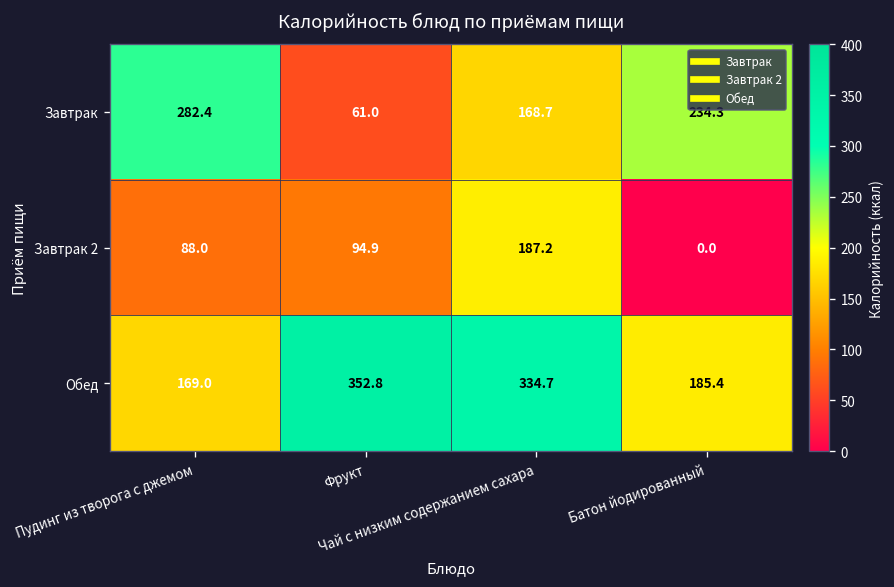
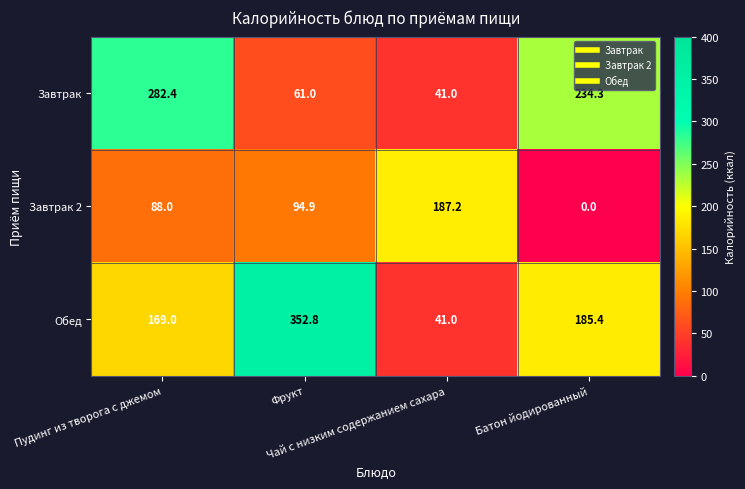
Завтрак, Чай с низким содержанием сахара: 168.7 -> 41.0
Обед, Чай с низким содержанием сахара: 334.7 -> 41.0
